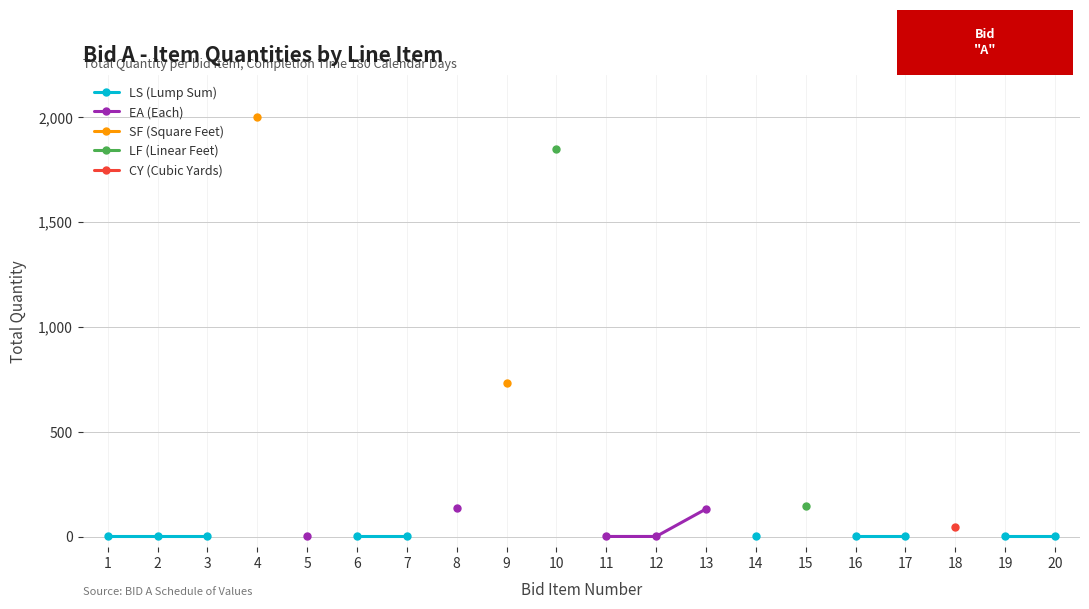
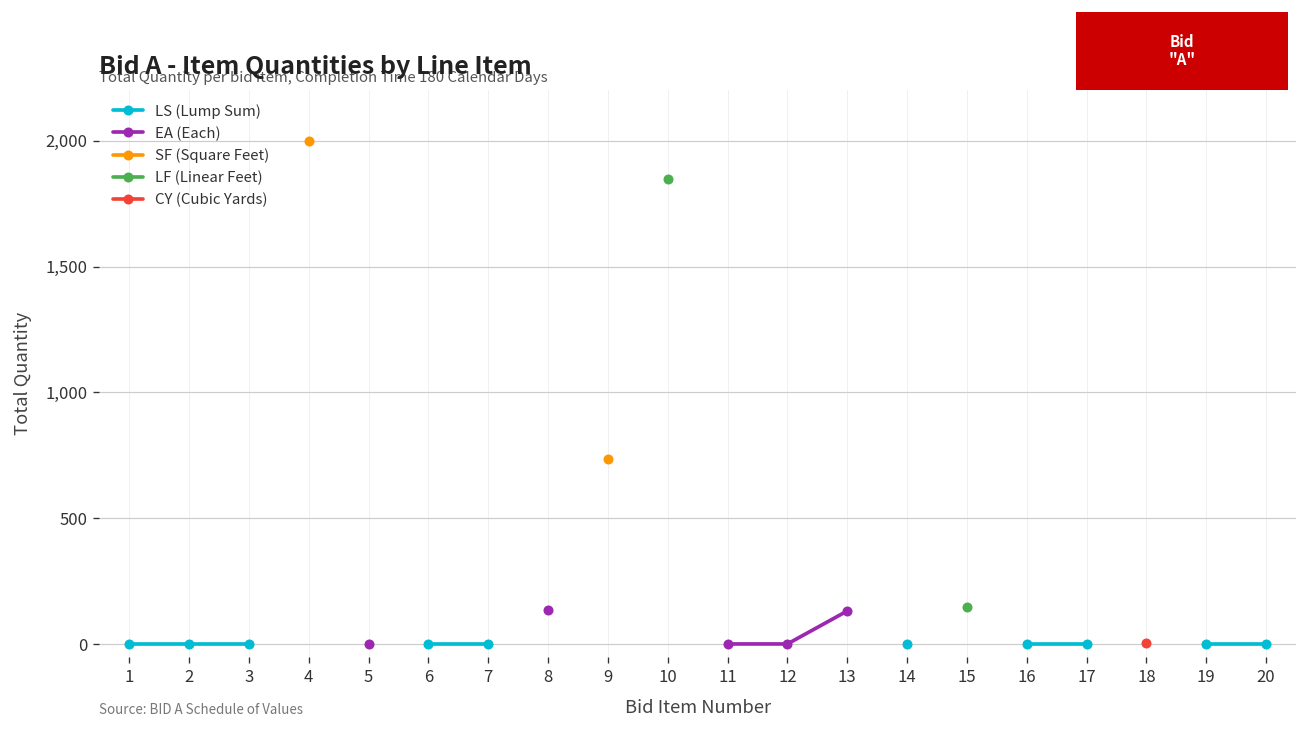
CY (Cubic Yards), 18: 50 -> 0
